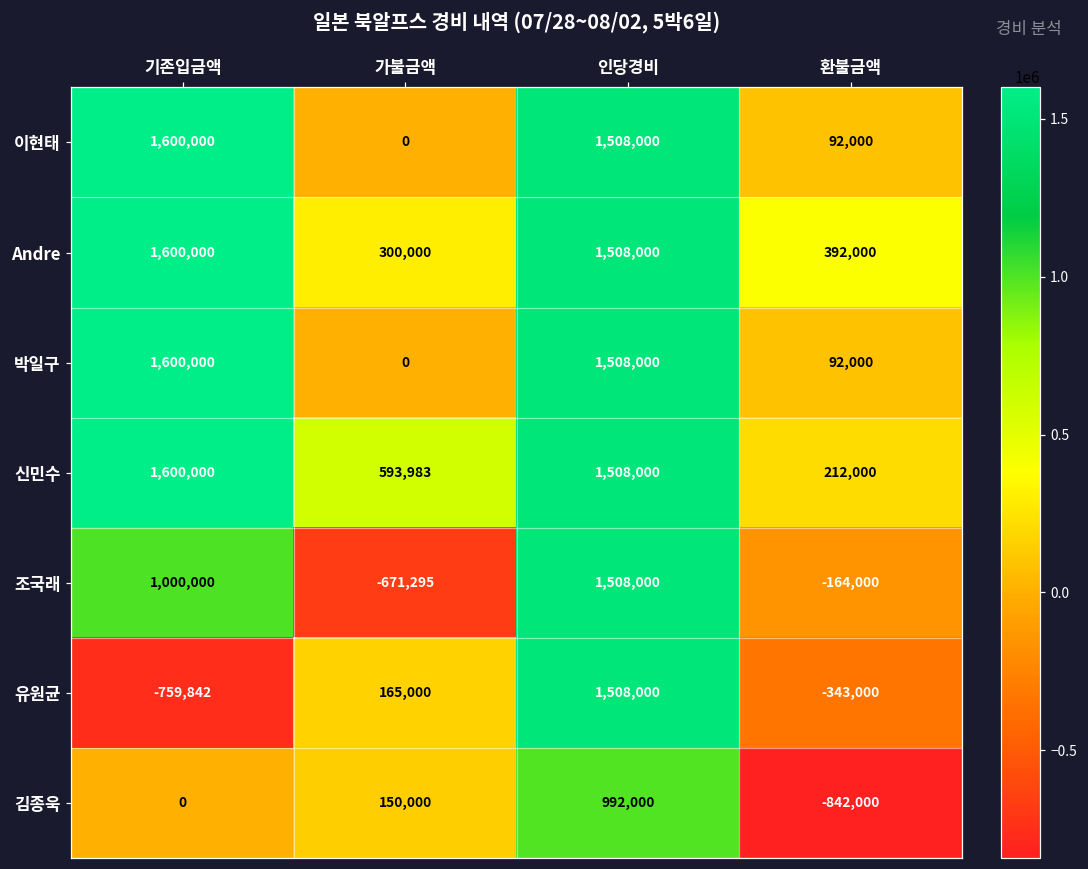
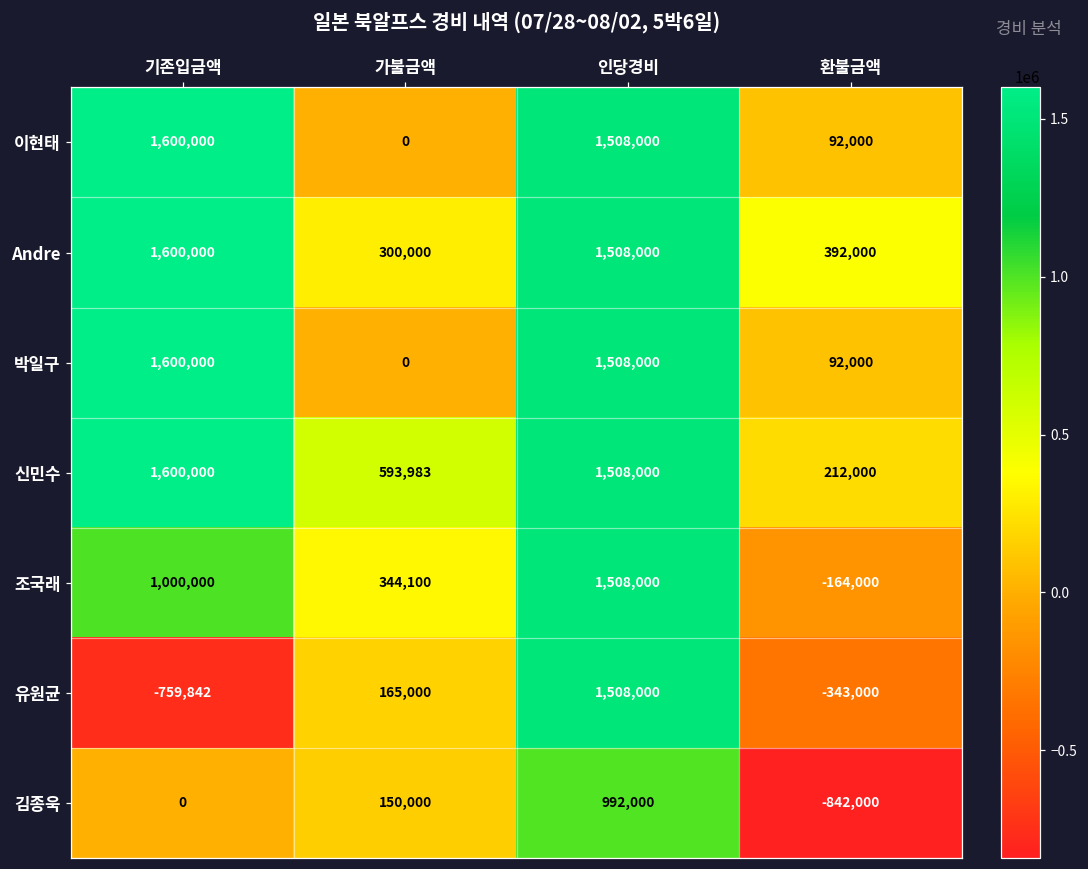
조국래, 가불금액: -671,295 -> 344,100
